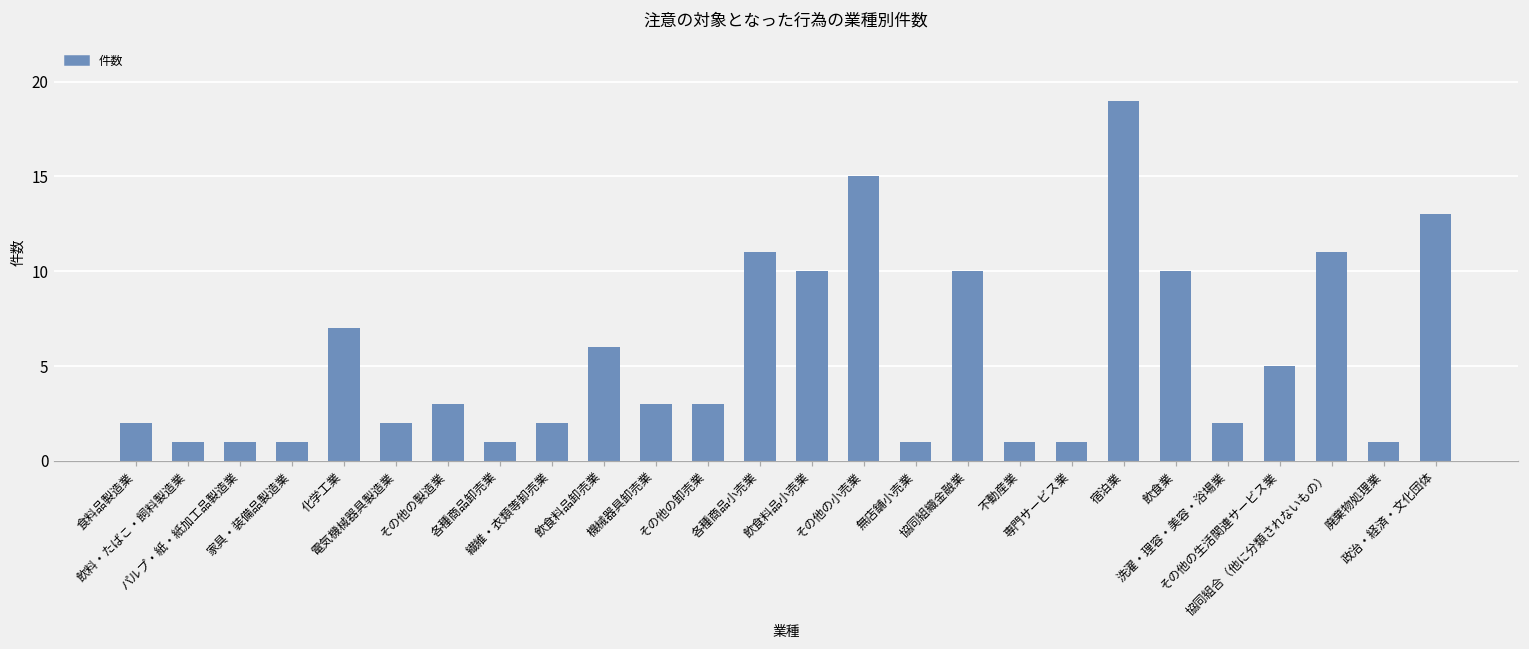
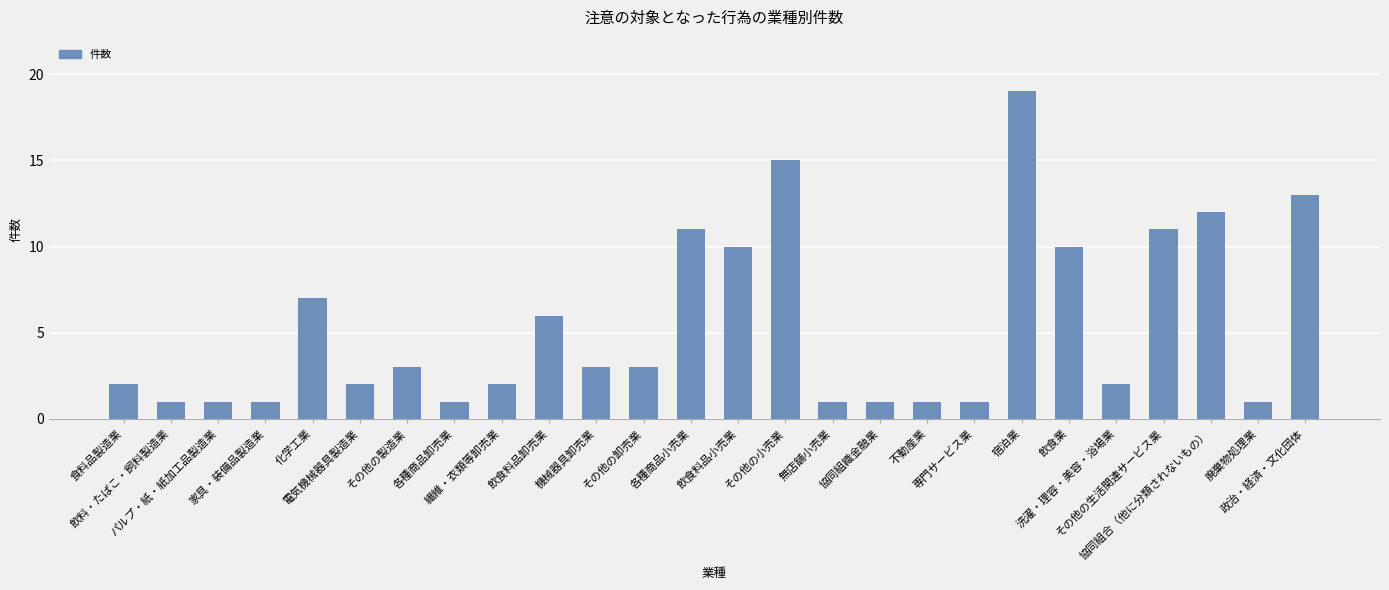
協同組織金融業: 10 -> 1
その他の生活関連サービス業: 5 -> 11
協同組合（他に分類されないもの）: 11 -> 12
